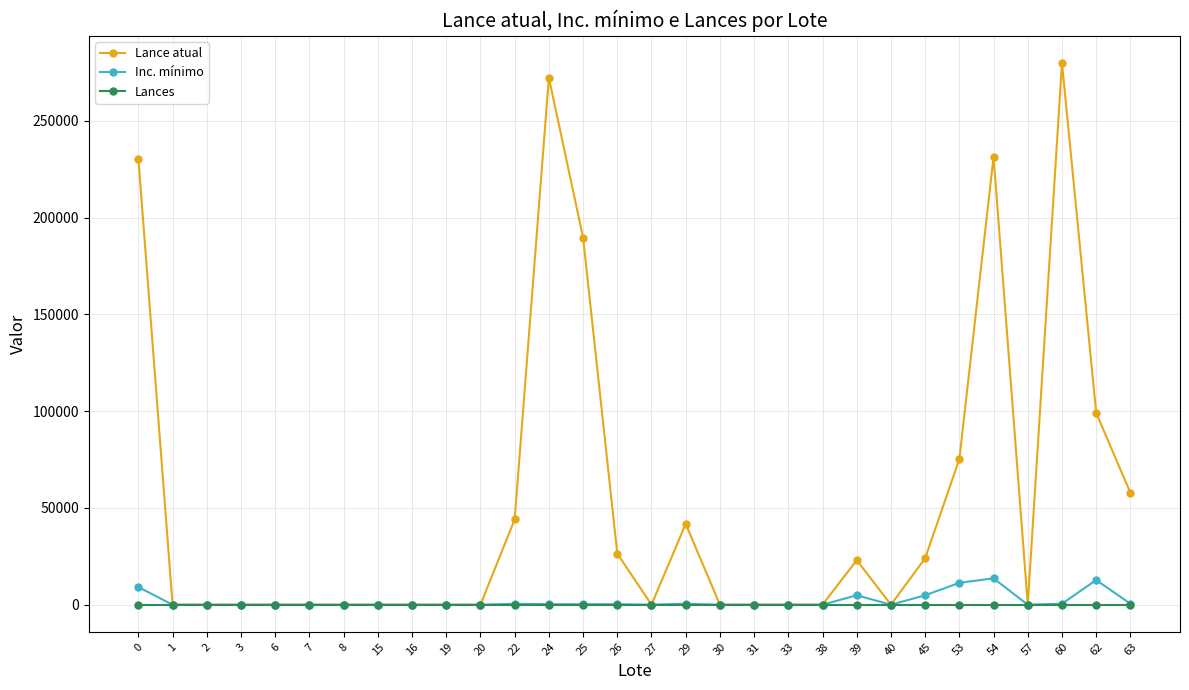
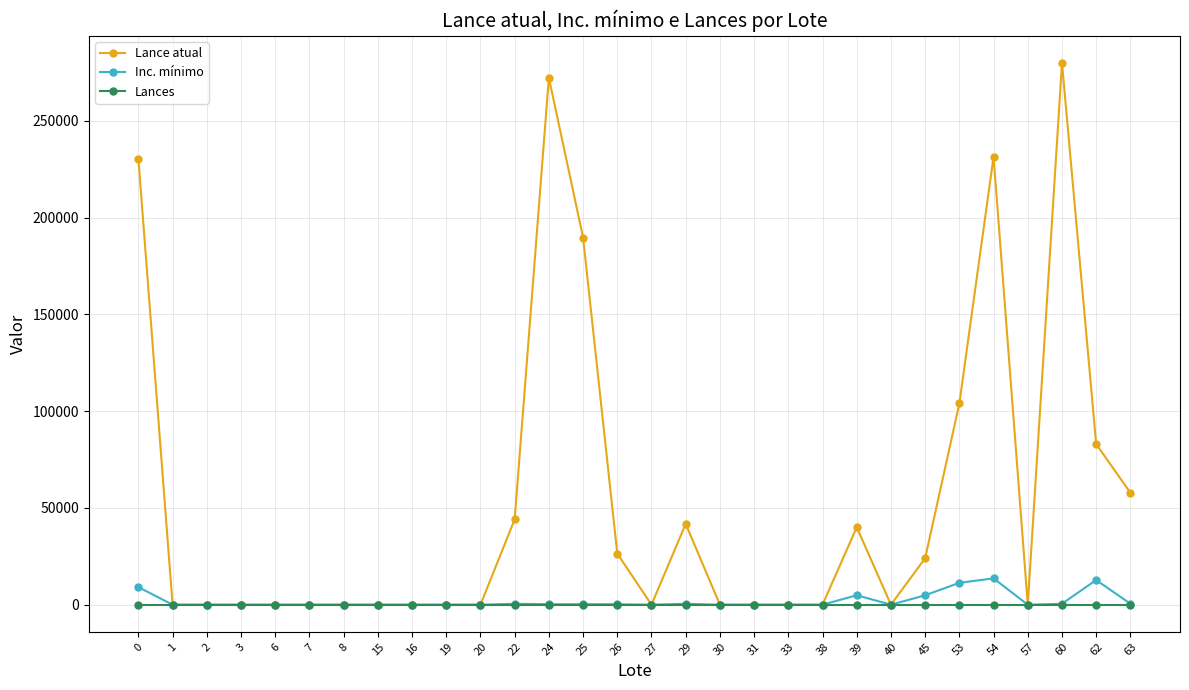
Lance atual, 39: 23000 -> 40000
Lance atual, 53: 75000 -> 104000
Lance atual, 62: 99000 -> 83000
